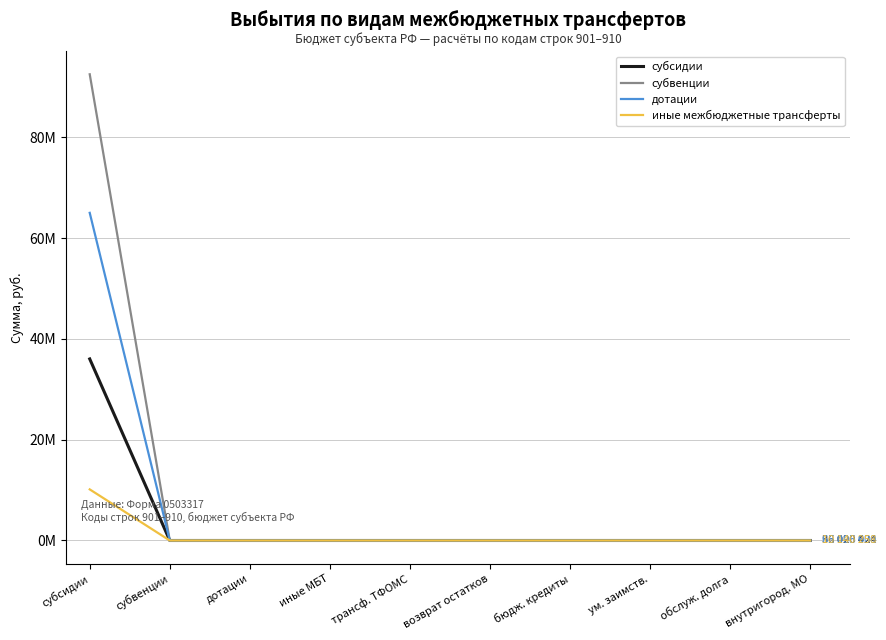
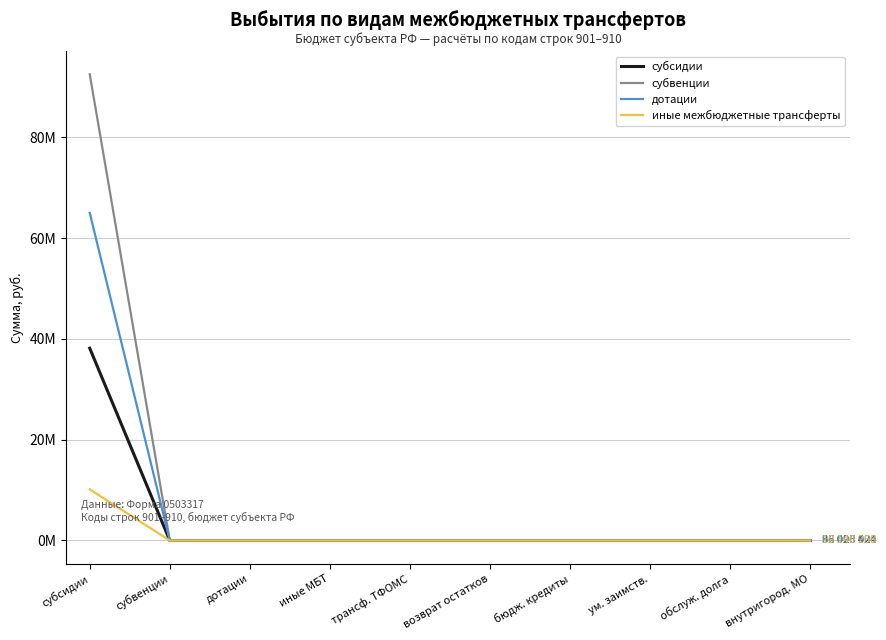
субсидии, субсидии: 36000000 -> 38000000
